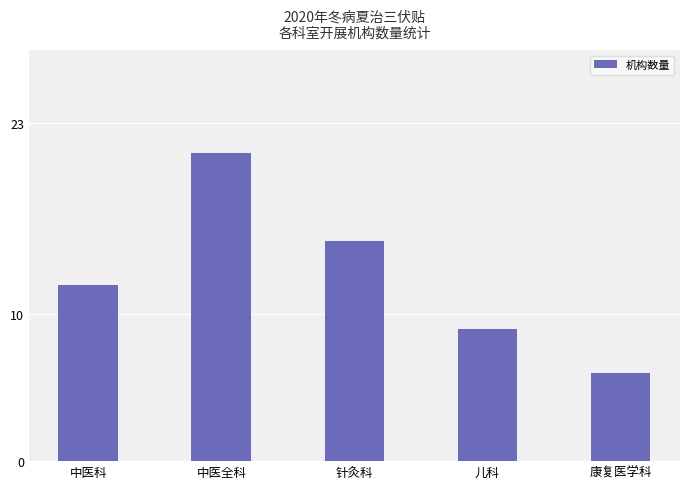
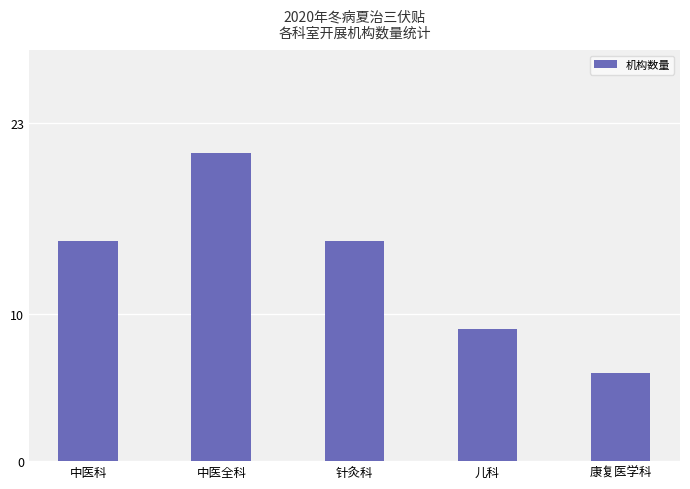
中医科: 12 -> 15
